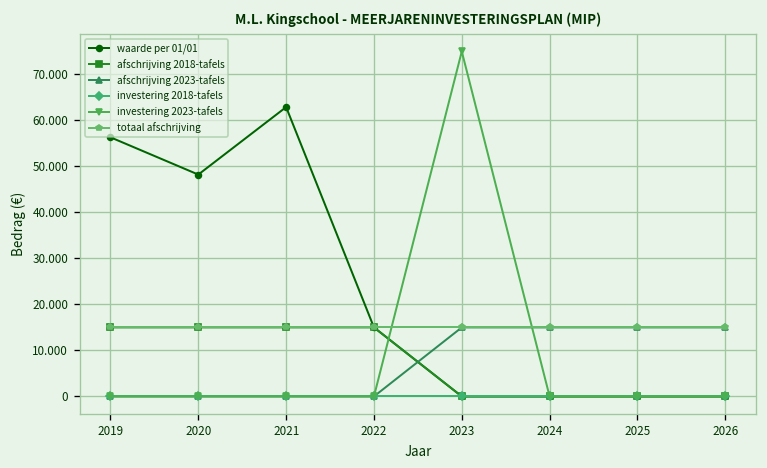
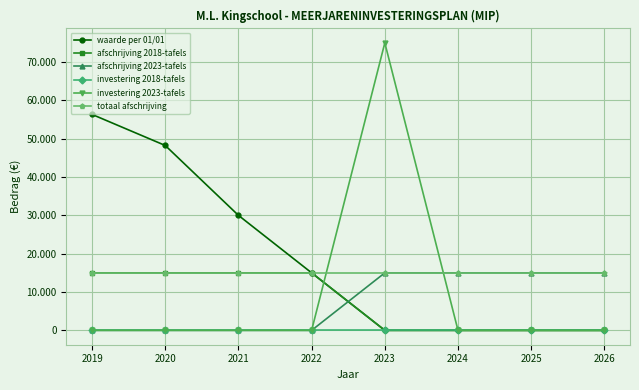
waarde per 01/01, 2021: 63 -> 30
